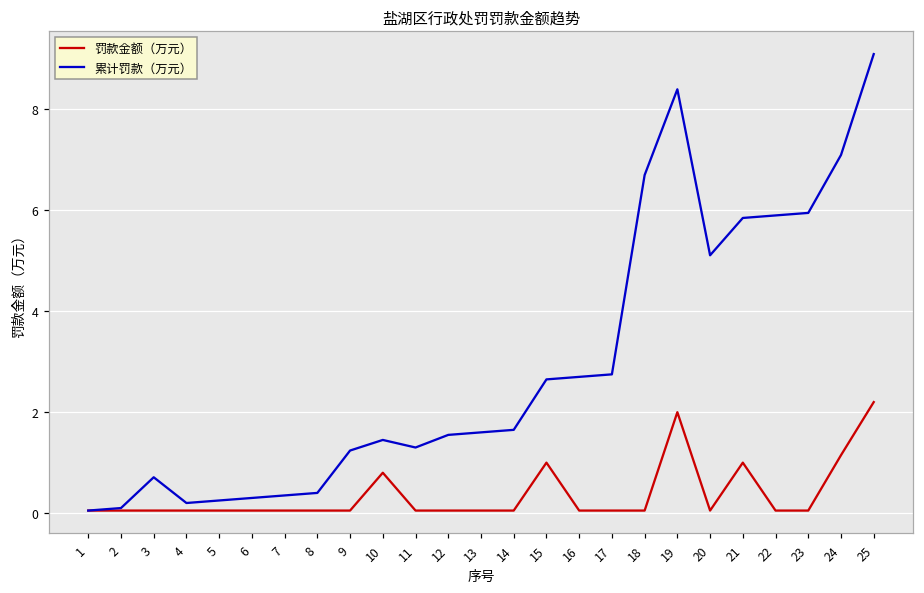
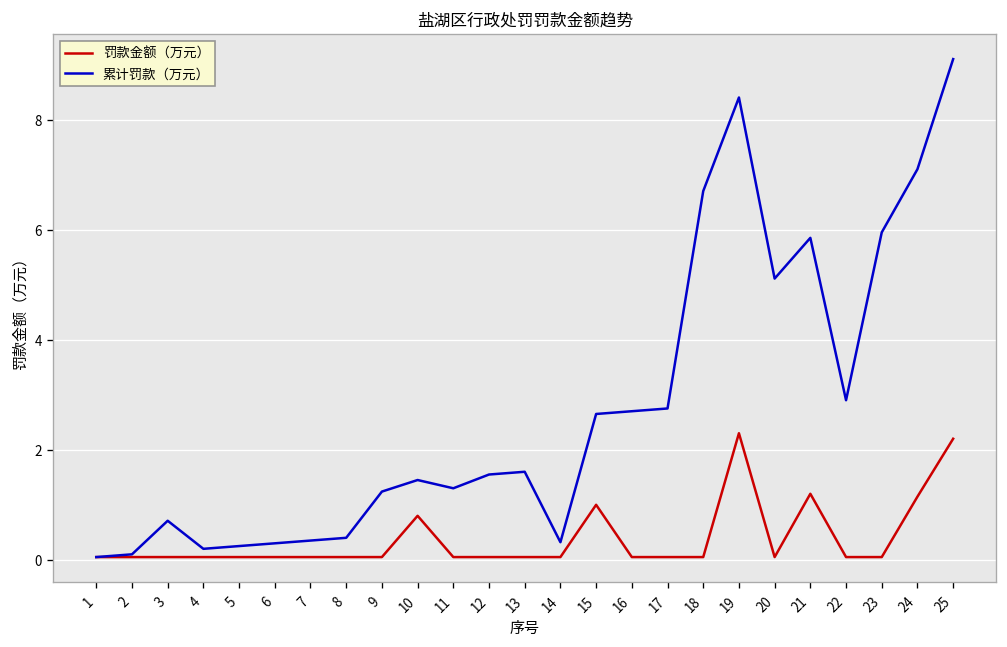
累计罚款（万元）, 14: 1.7 -> 0.3
罚款金额（万元）, 19: 2.0 -> 2.3
罚款金额（万元）, 21: 1.0 -> 1.2
累计罚款（万元）, 22: 5.9 -> 2.9
